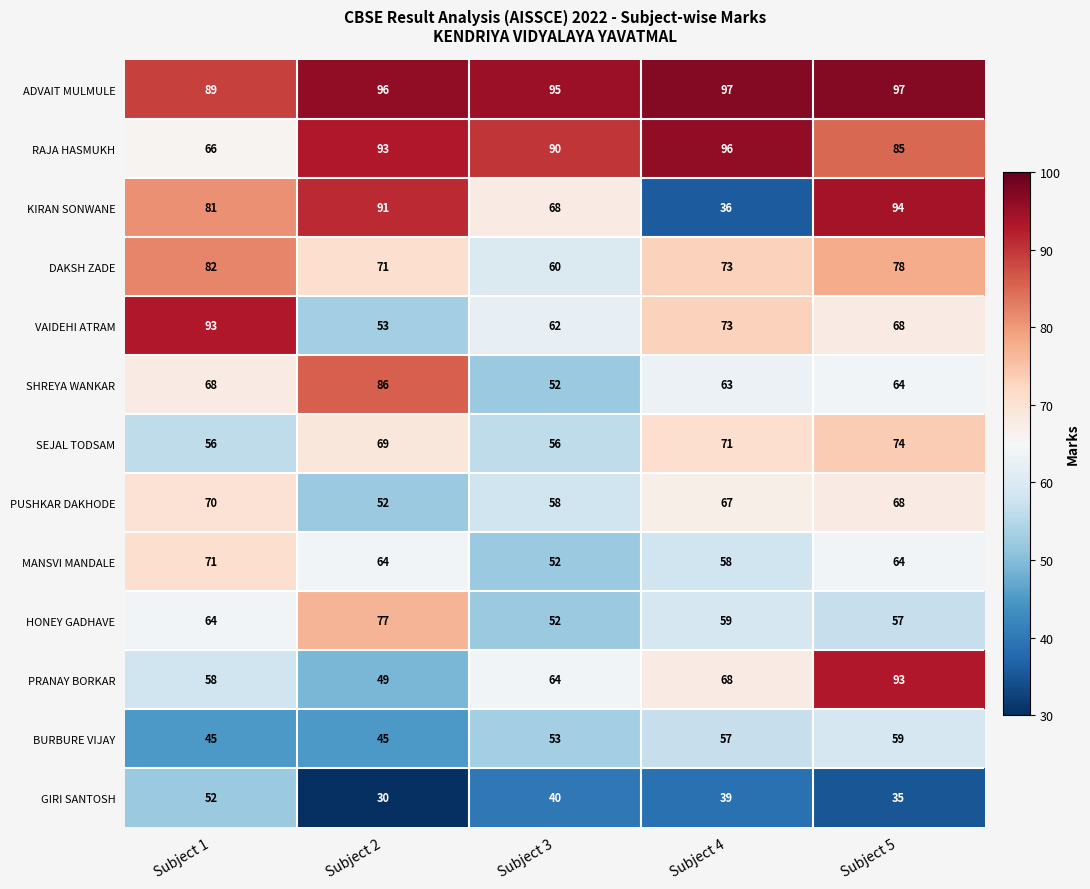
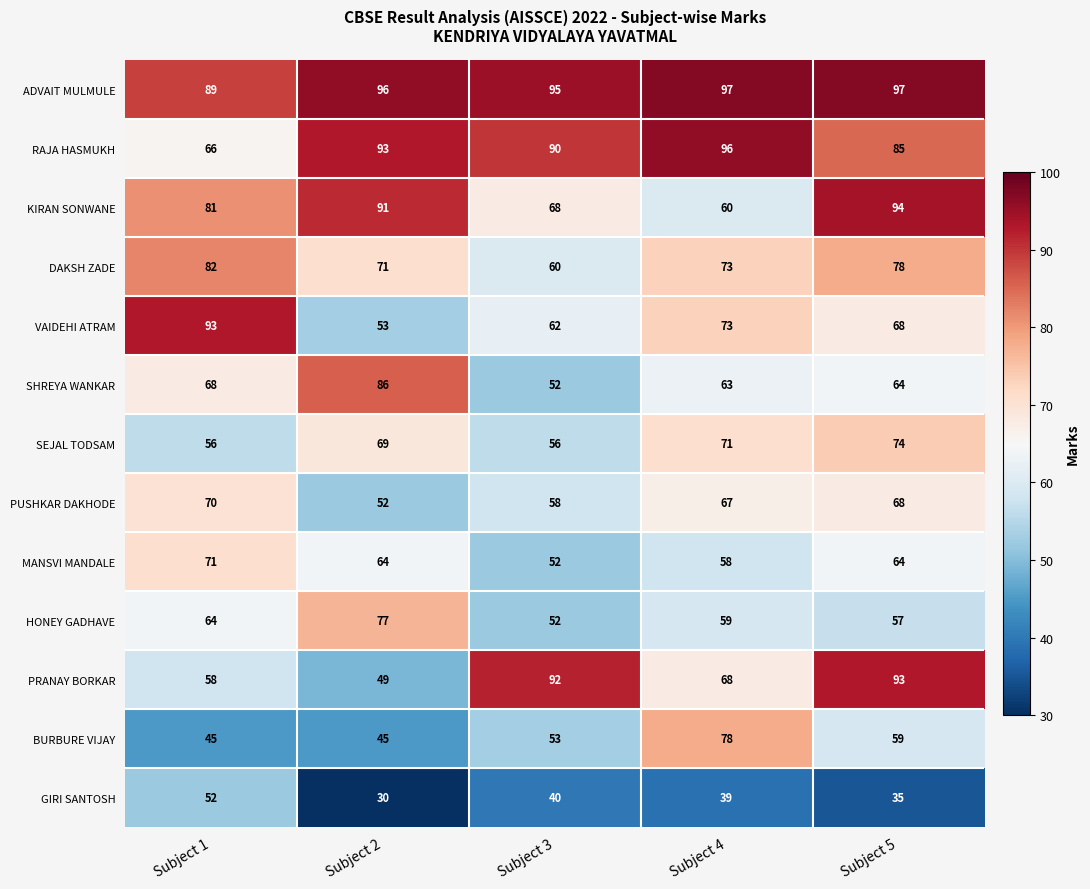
KIRAN SONWANE, Subject 4: 36 -> 60
PRANAY BORKAR, Subject 3: 64 -> 92
BURBURE VIJAY, Subject 4: 57 -> 78
